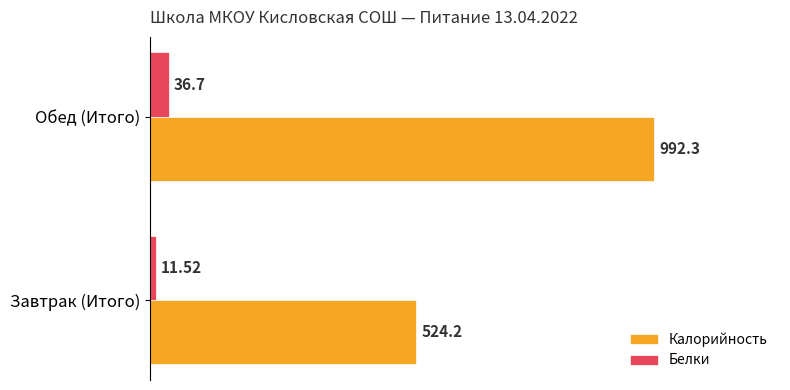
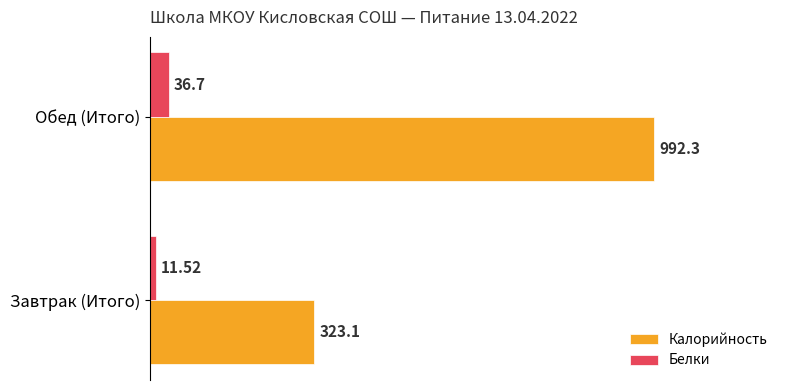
Калорийность, Завтрак (Итого): 524.2 -> 323.1
